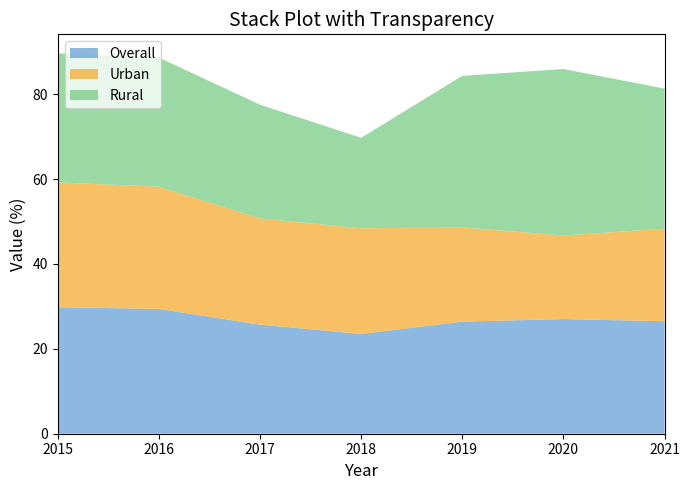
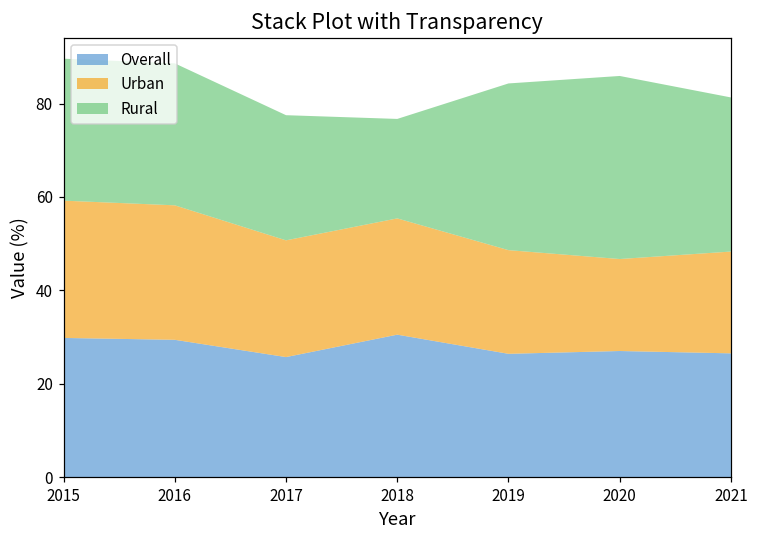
Overall, 2018: 24 -> 31
